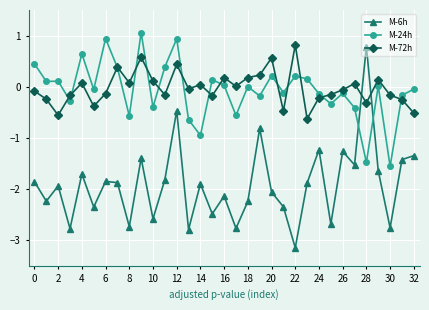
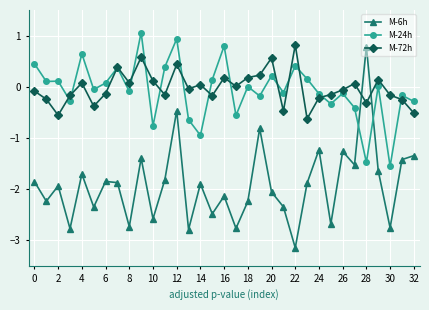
M-24h, 6: 0.9 -> 0.1
M-24h, 8: -0.6 -> -0.1
M-24h, 10: -0.4 -> -0.8
M-24h, 16: 0.0 -> 0.8
M-24h, 22: 0.2 -> 0.4
M-24h, 32: 0.0 -> -0.3
